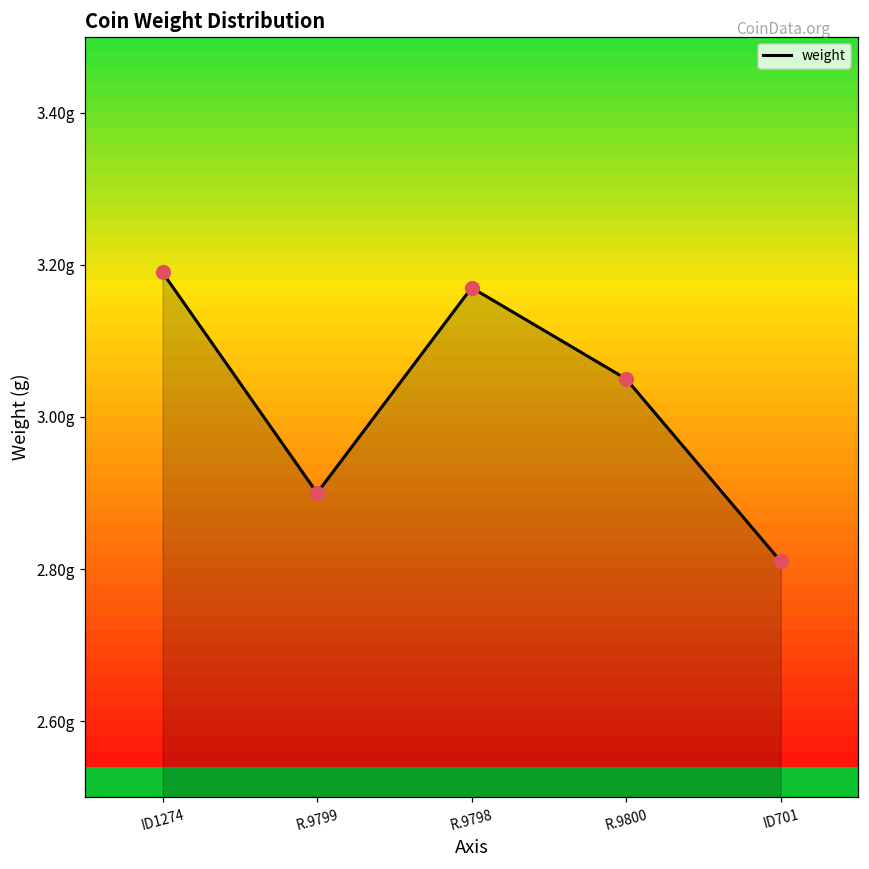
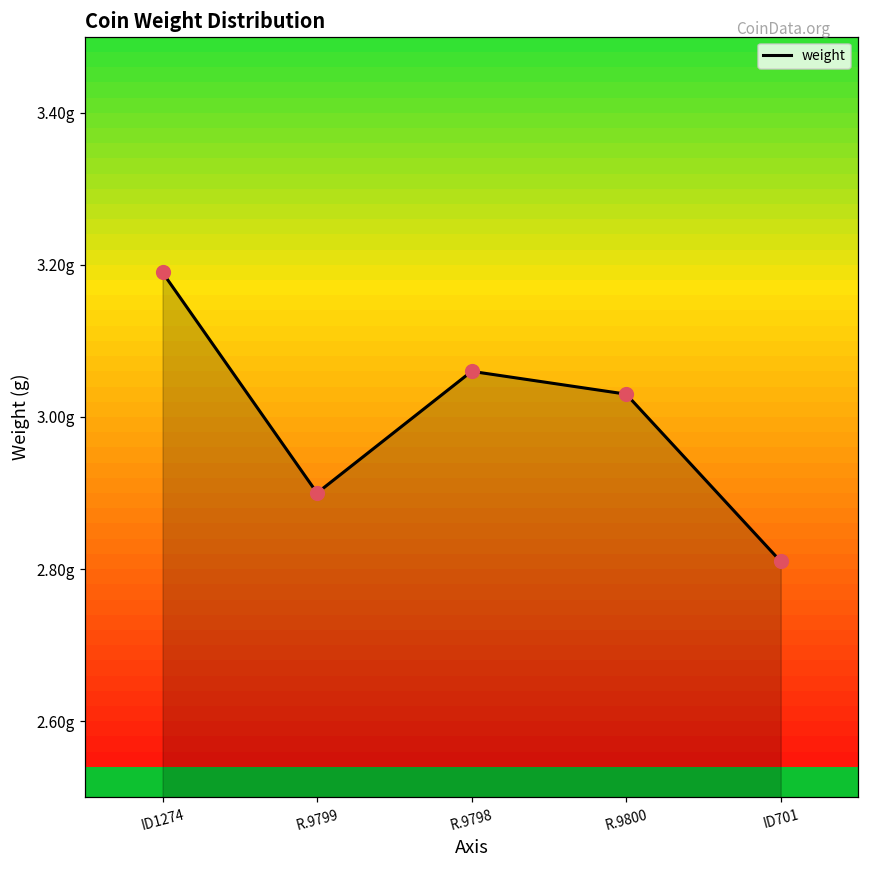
R.9798: 3.17g -> 3.06g
R.9800: 3.05g -> 3.03g
